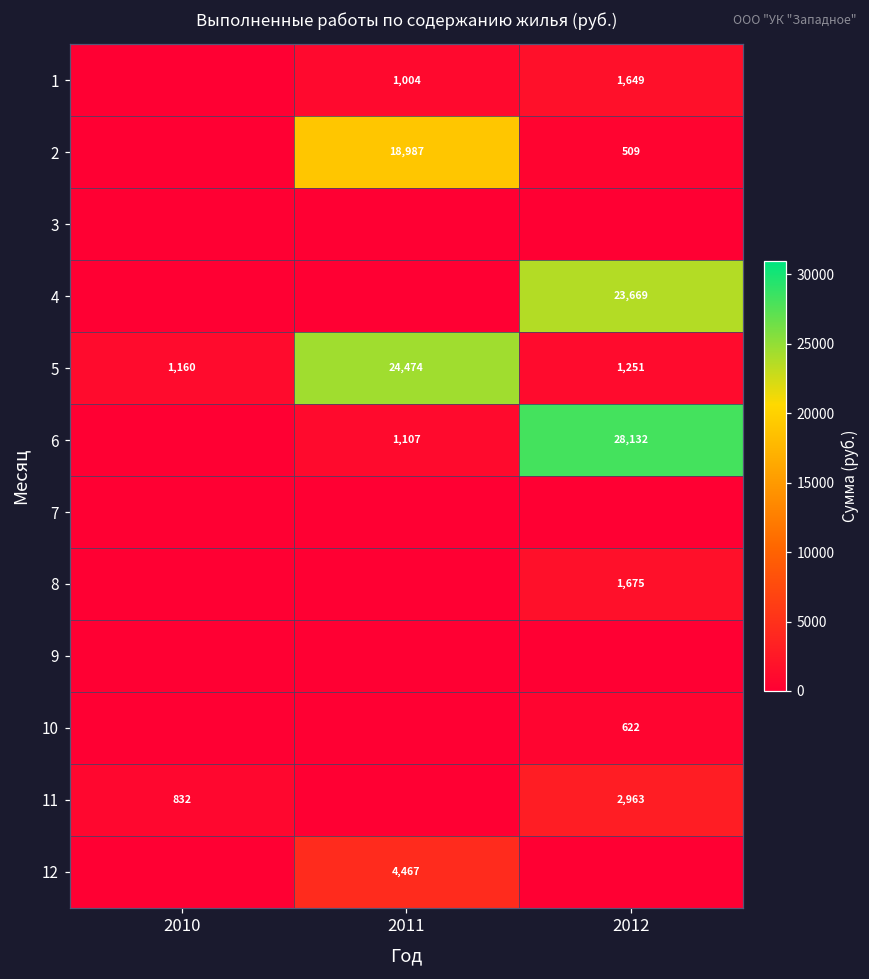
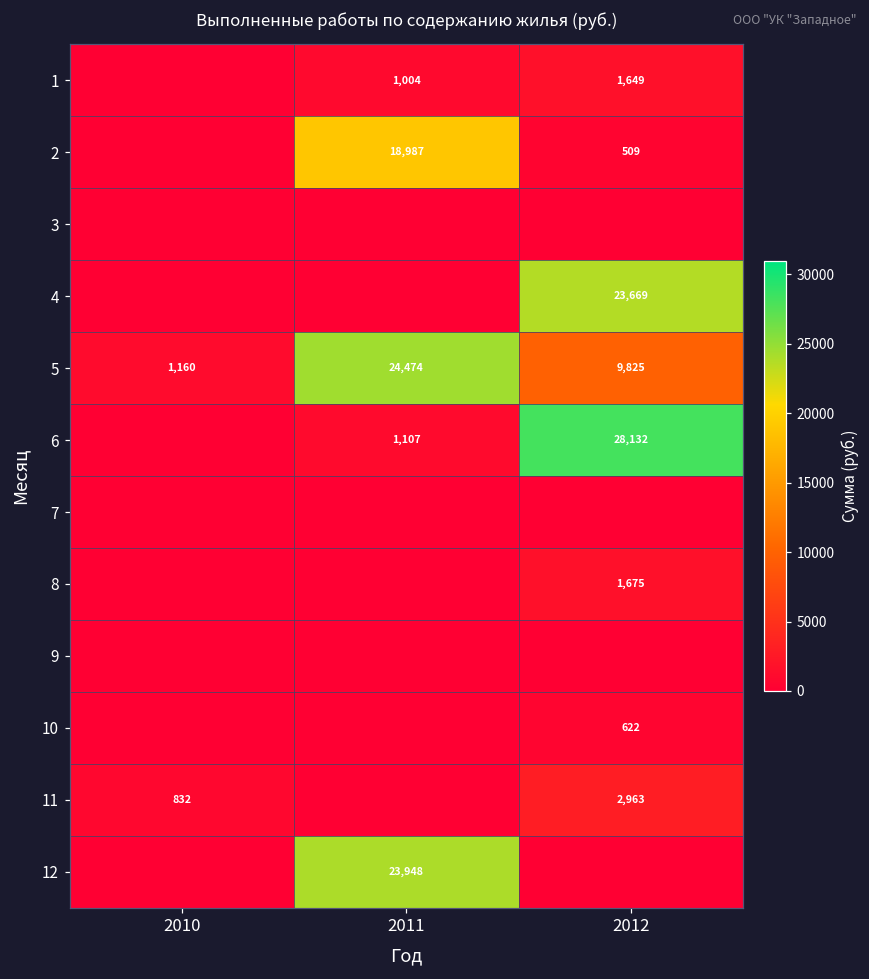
5, 2012: 1,251 -> 9,825
12, 2011: 4,467 -> 23,948
